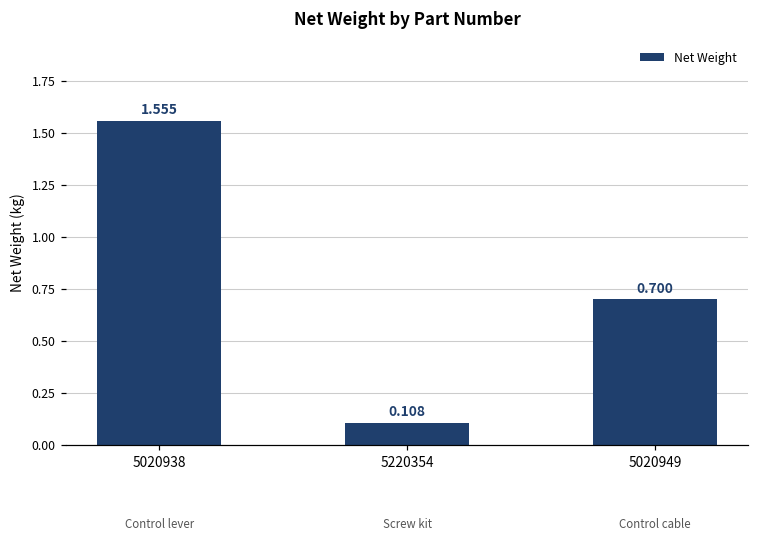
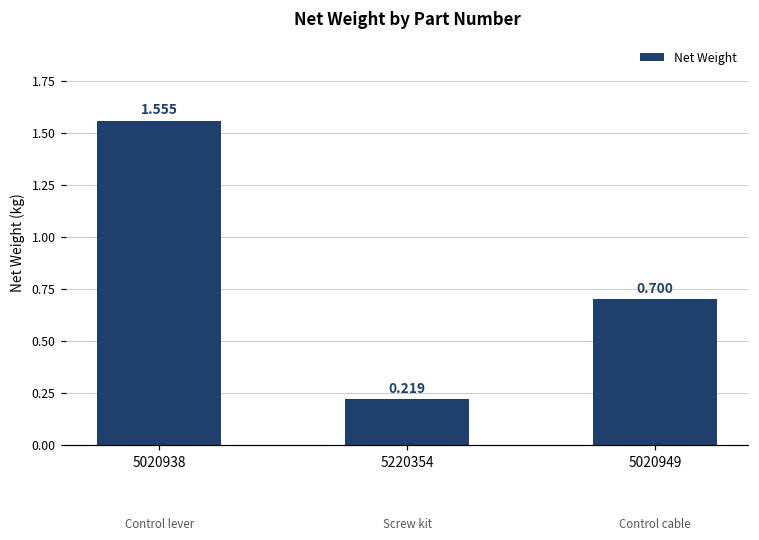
5220354: 0.108 -> 0.219
